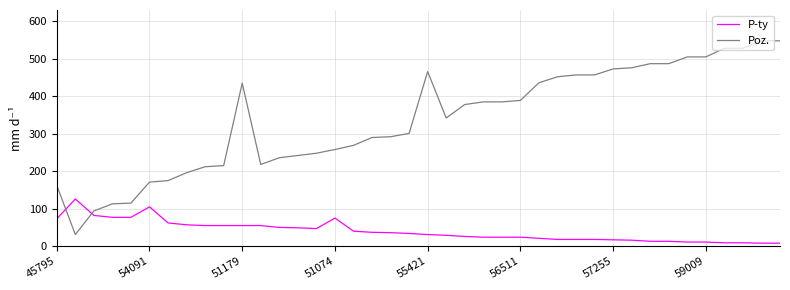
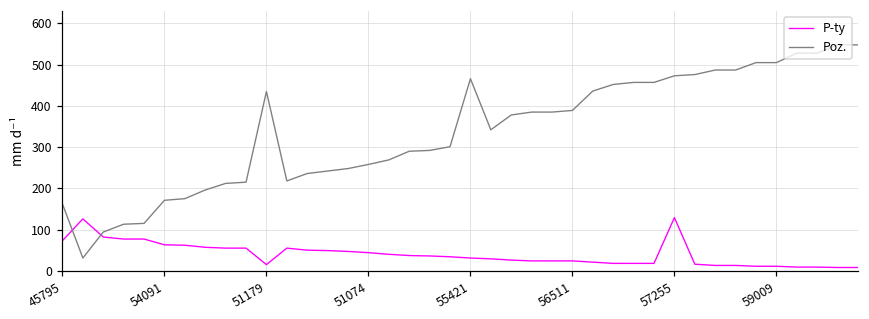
P-ty, 54091: 110 -> 60
P-ty, 51179: 60 -> 20
P-ty, 51074: 80 -> 40
P-ty, 57255: 20 -> 130
